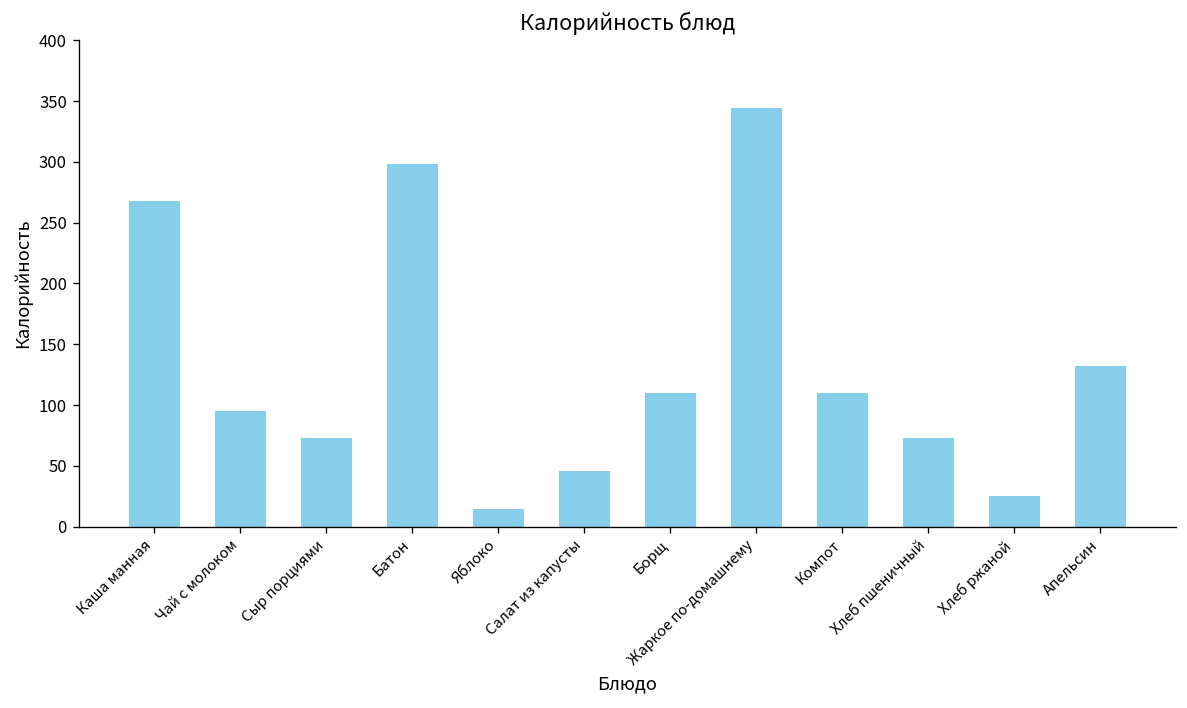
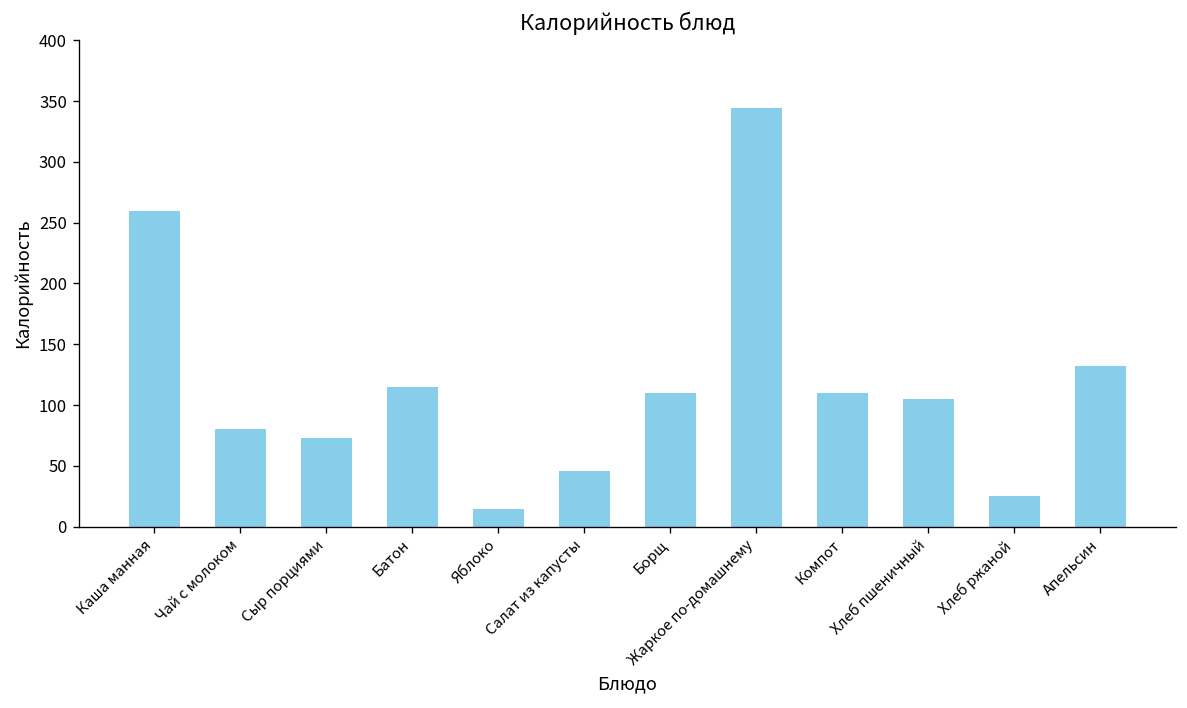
Каша манная: 268 -> 260
Чай с молоком: 95 -> 80
Батон: 298 -> 115
Хлеб пшеничный: 73 -> 105
